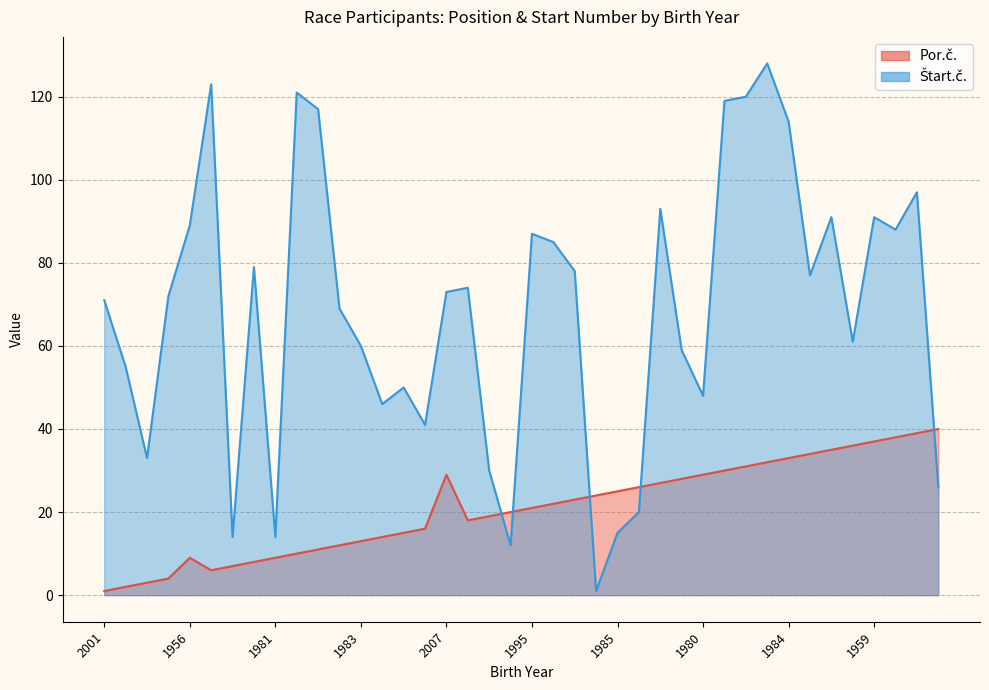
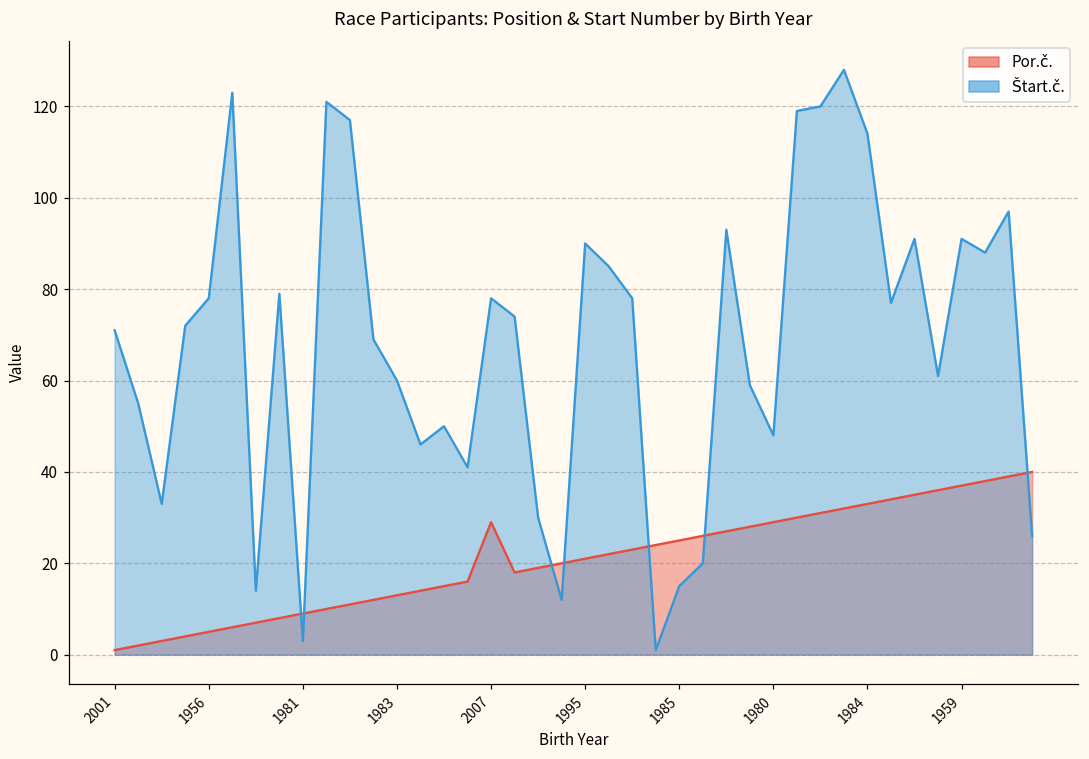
Por.č., 1956: 9 -> 5
Štart.č., 1956: 89 -> 78
Štart.č., 1981: 14 -> 3
Štart.č., 2007: 73 -> 78
Štart.č., 1995: 87 -> 90
